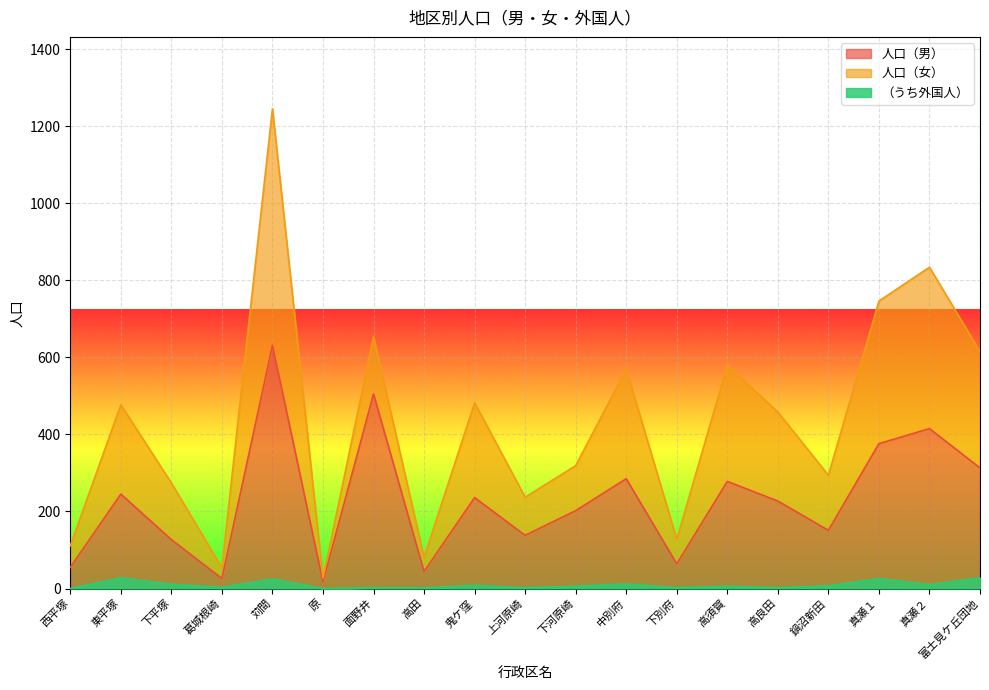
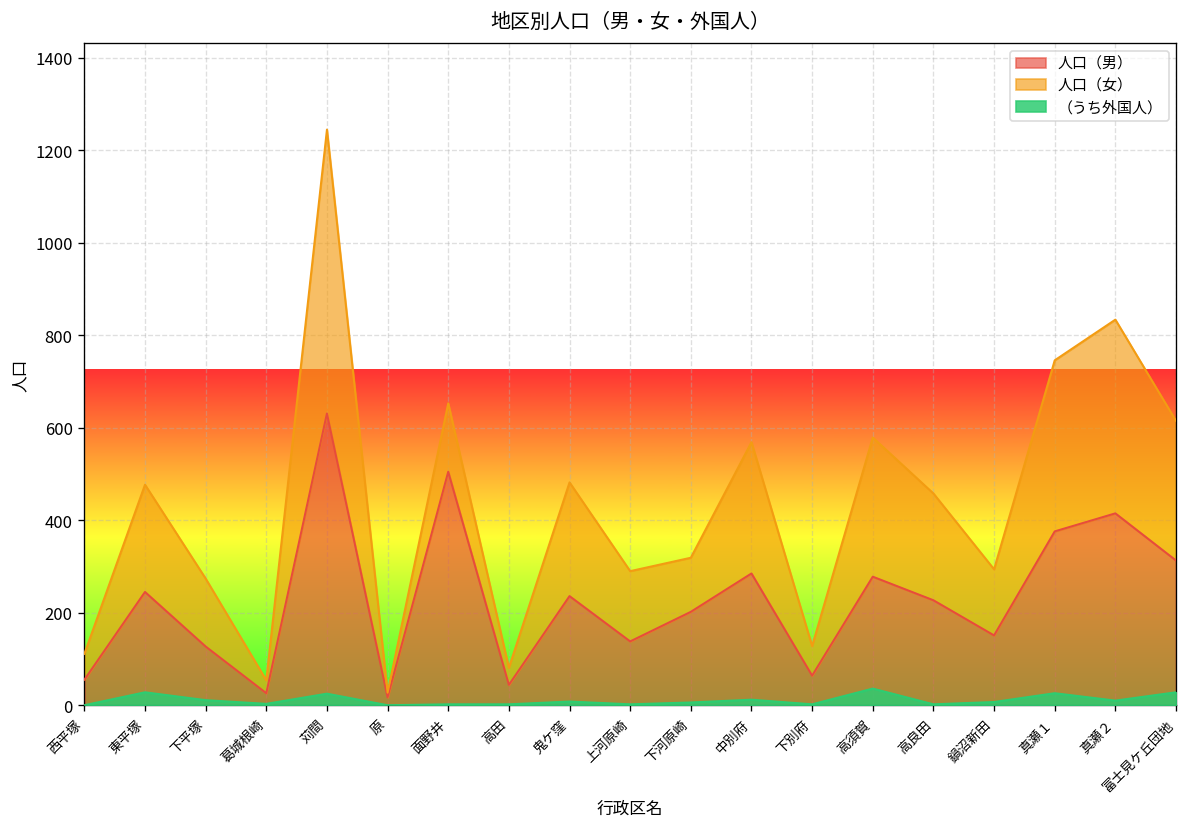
人口（女）, 上河原崎: 100 -> 150
（うち外国人）, 高須賀: 10 -> 40
